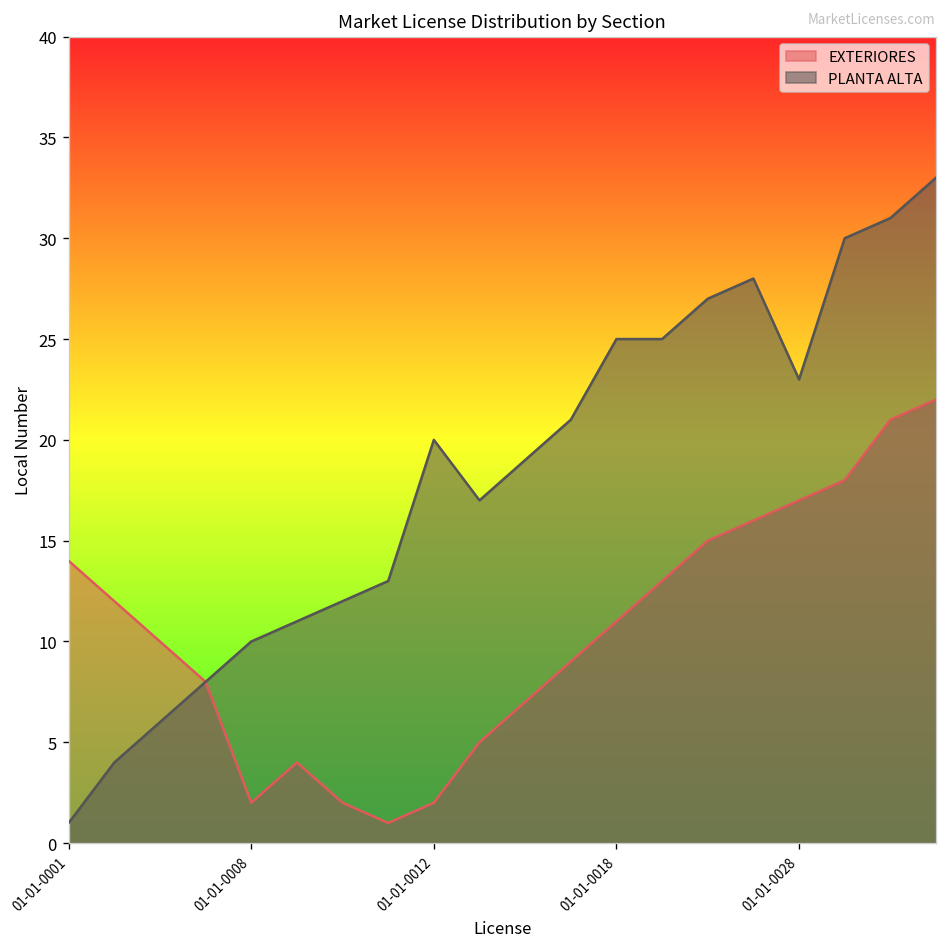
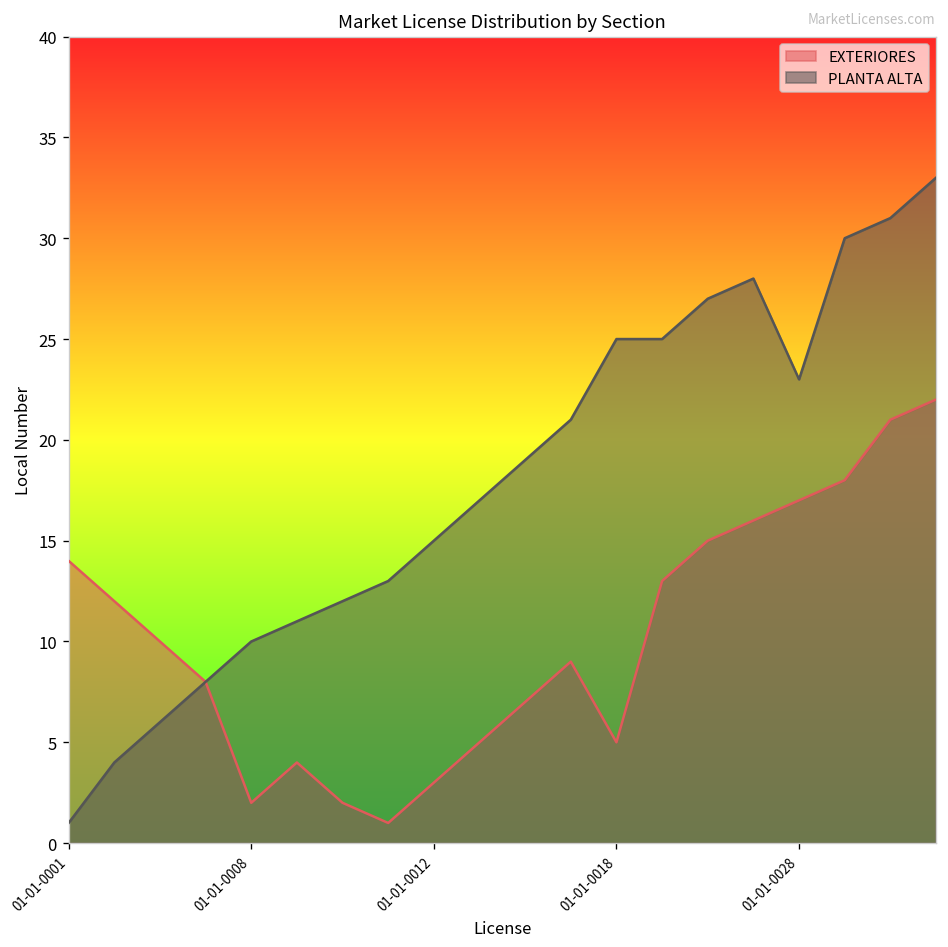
EXTERIORES, 01-01-0012: 2 -> 3
PLANTA ALTA, 01-01-0012: 20 -> 15
EXTERIORES, 01-01-0018: 11 -> 5
